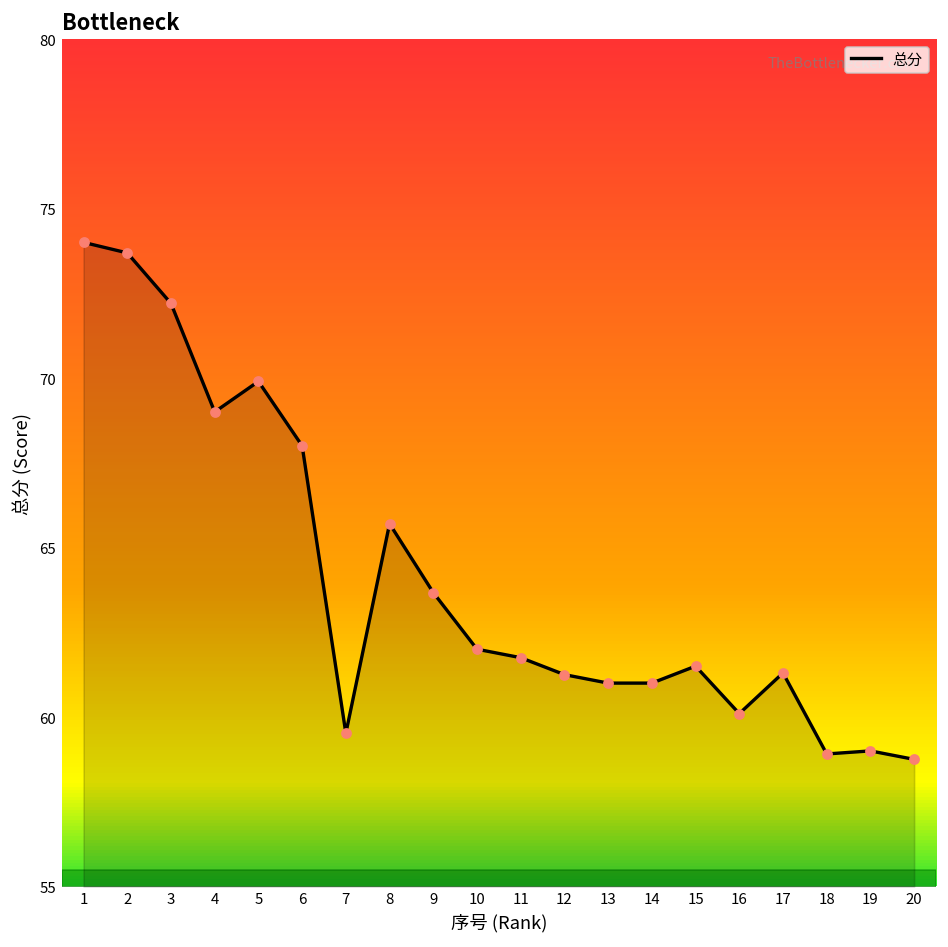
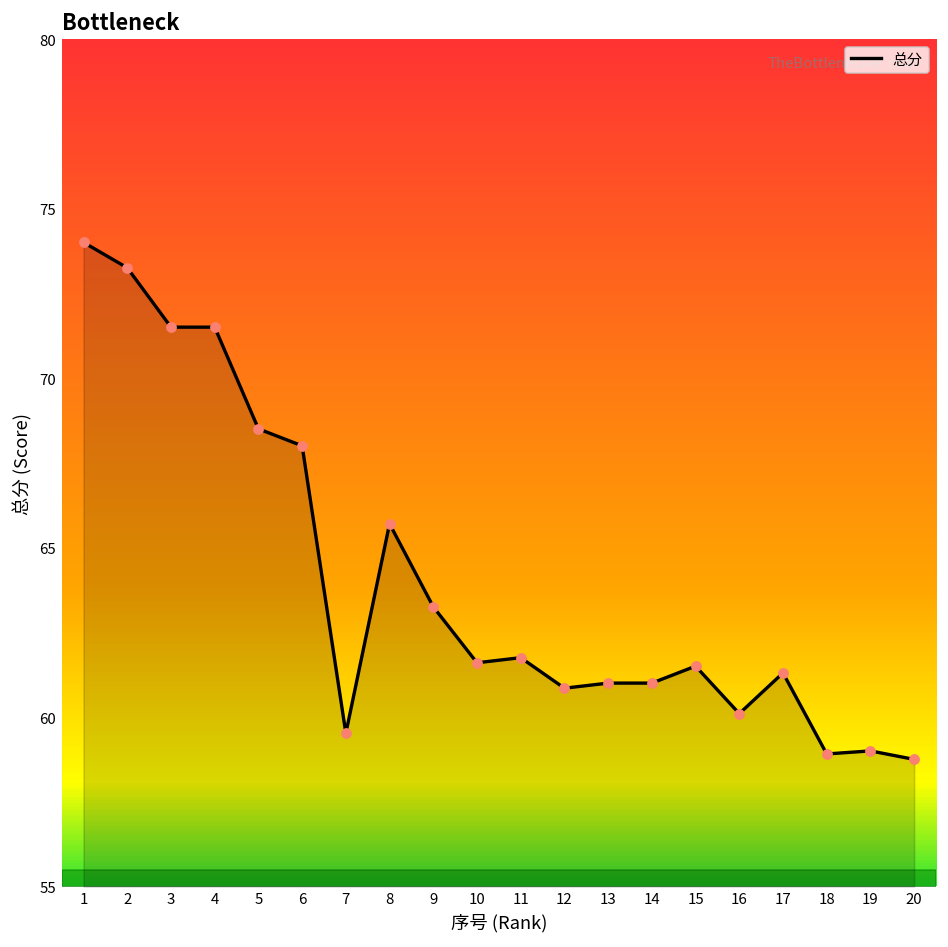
2: 73.7 -> 73.3
3: 72.2 -> 71.5
4: 69.0 -> 71.5
5: 69.9 -> 68.5
9: 63.7 -> 63.3
10: 62.0 -> 61.6
12: 61.3 -> 60.9
